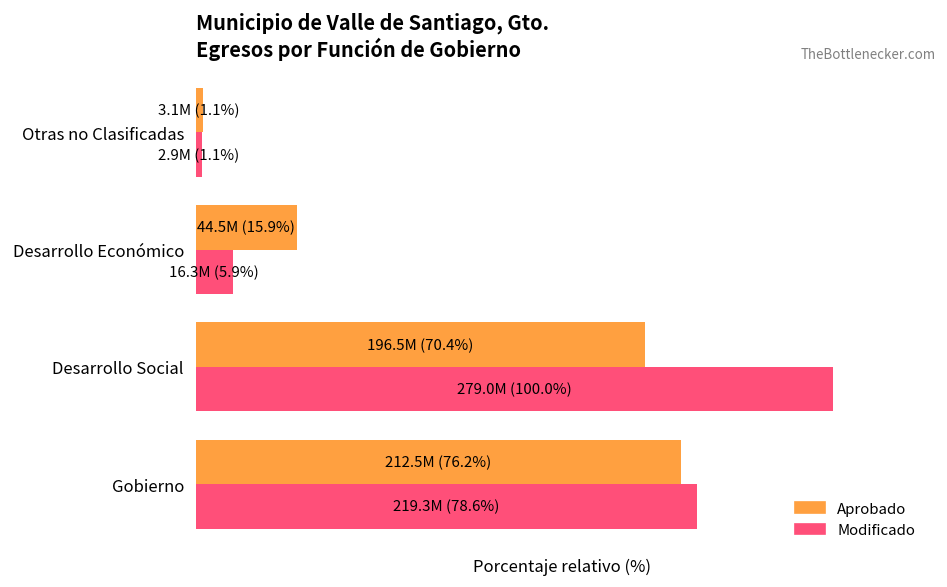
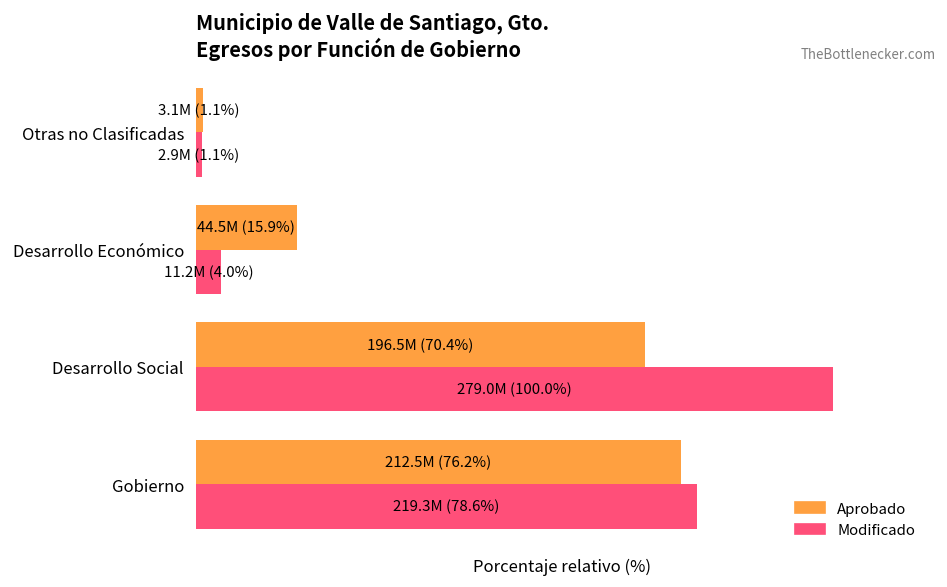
Modificado, Desarrollo Económico: 16.3M (5.9%) -> 11.2M (4.0%)
